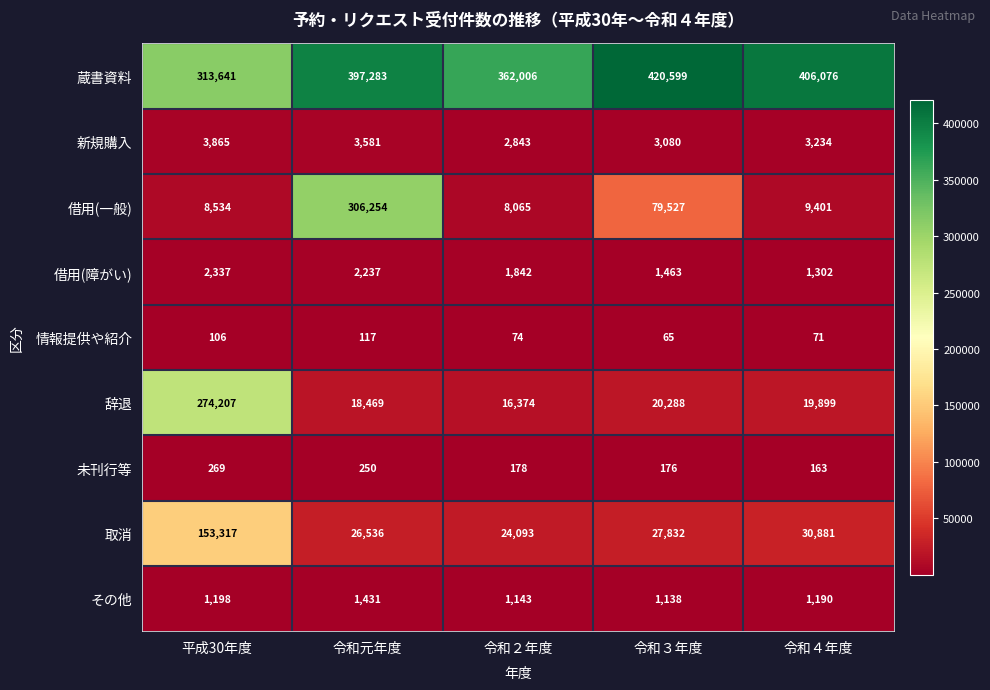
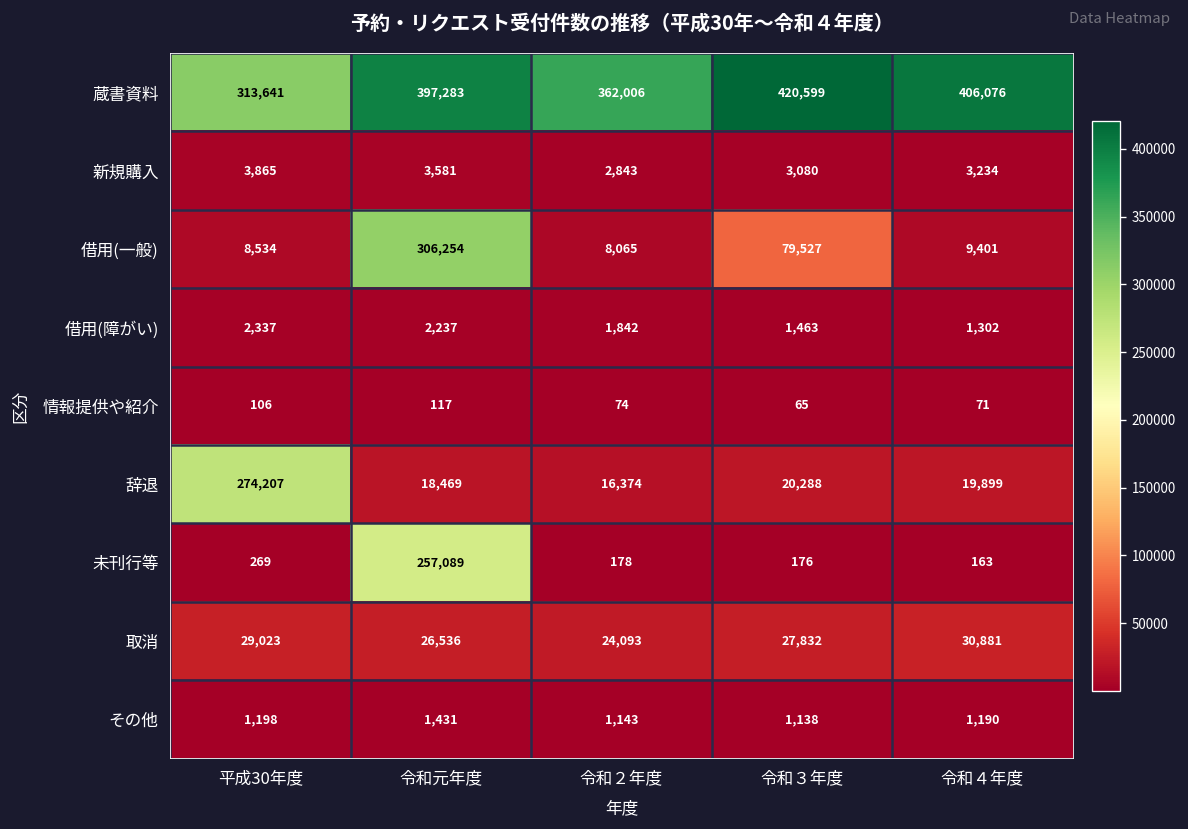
未刊行等, 令和元年度: 250 -> 257,089
取消, 平成30年度: 153,317 -> 29,023
